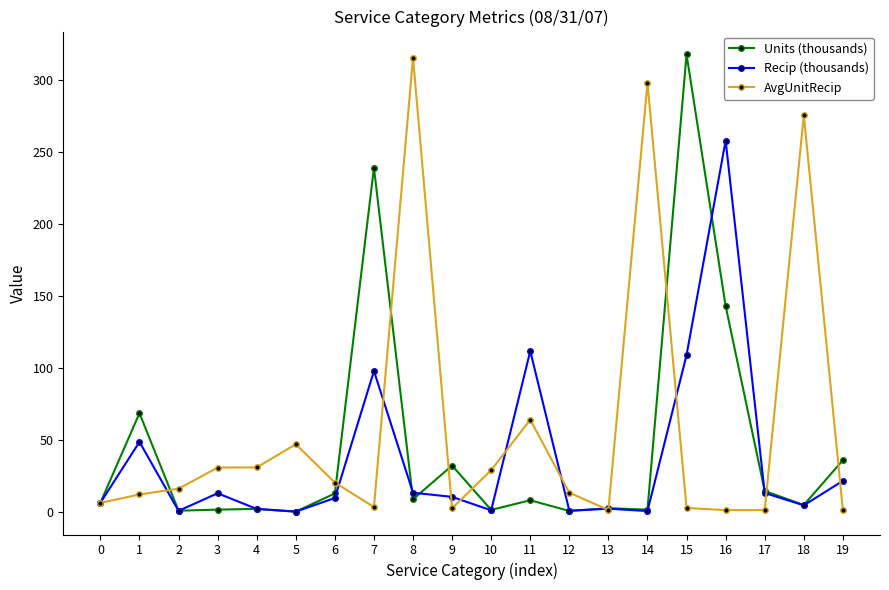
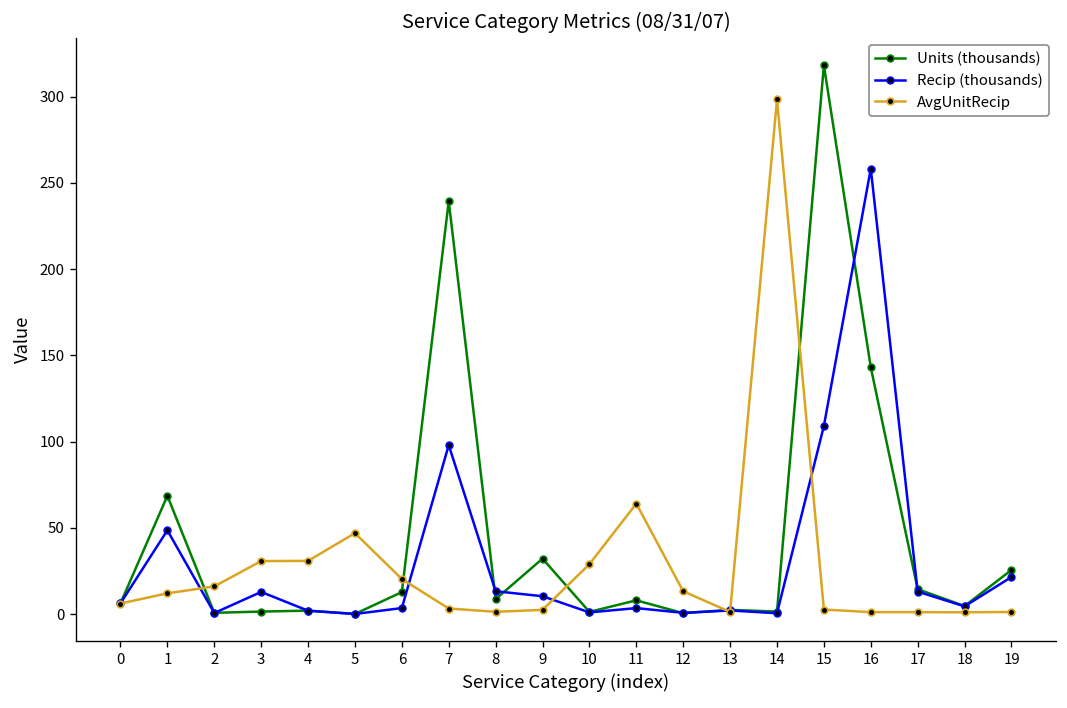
Recip (thousands), 6: 10 -> 3
AvgUnitRecip, 8: 316 -> 1
Recip (thousands), 11: 112 -> 3
AvgUnitRecip, 18: 276 -> 1
Units (thousands), 19: 36 -> 26
